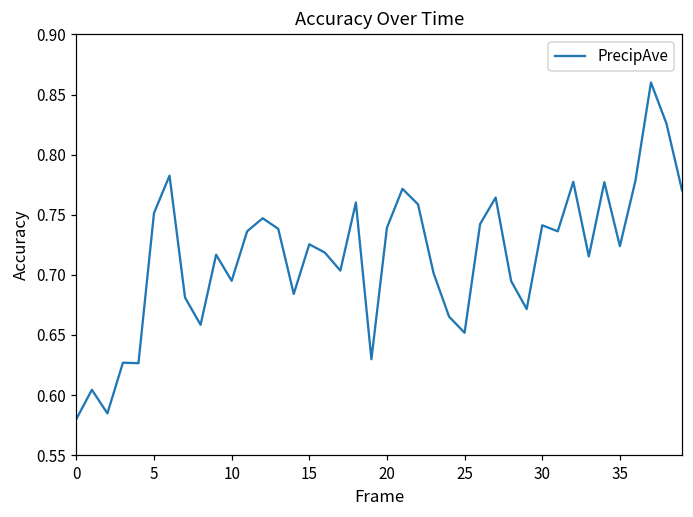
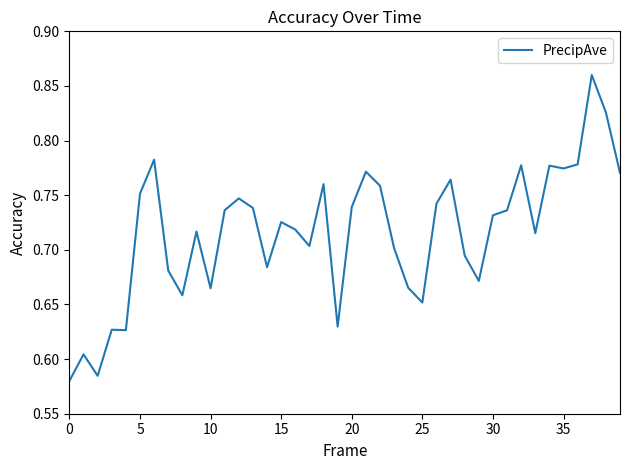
10: 0.695 -> 0.665
30: 0.741 -> 0.732
35: 0.724 -> 0.774
